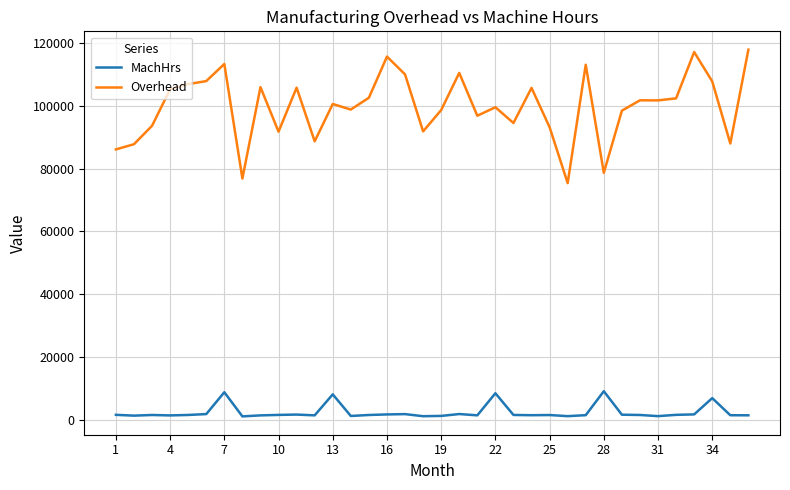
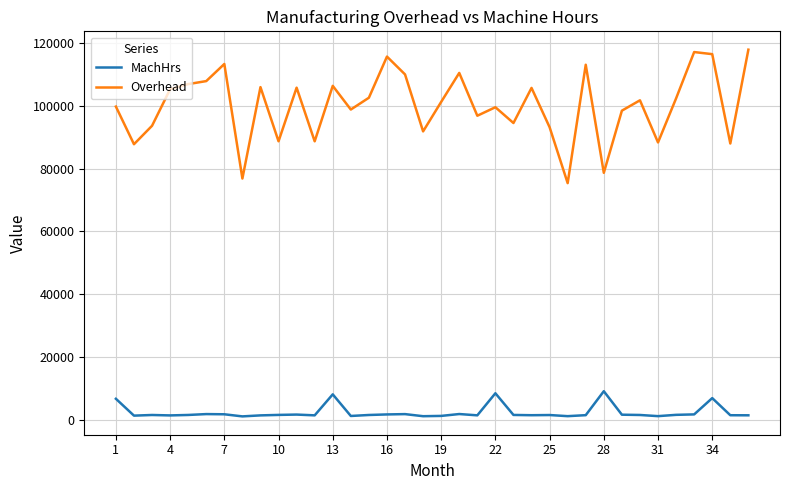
MachHrs, 1: 2000 -> 7000
Overhead, 1: 86000 -> 100000
MachHrs, 7: 9000 -> 2000
Overhead, 10: 92000 -> 89000
Overhead, 13: 101000 -> 106000
Overhead, 19: 99000 -> 101000
Overhead, 31: 102000 -> 88000
Overhead, 34: 108000 -> 117000
